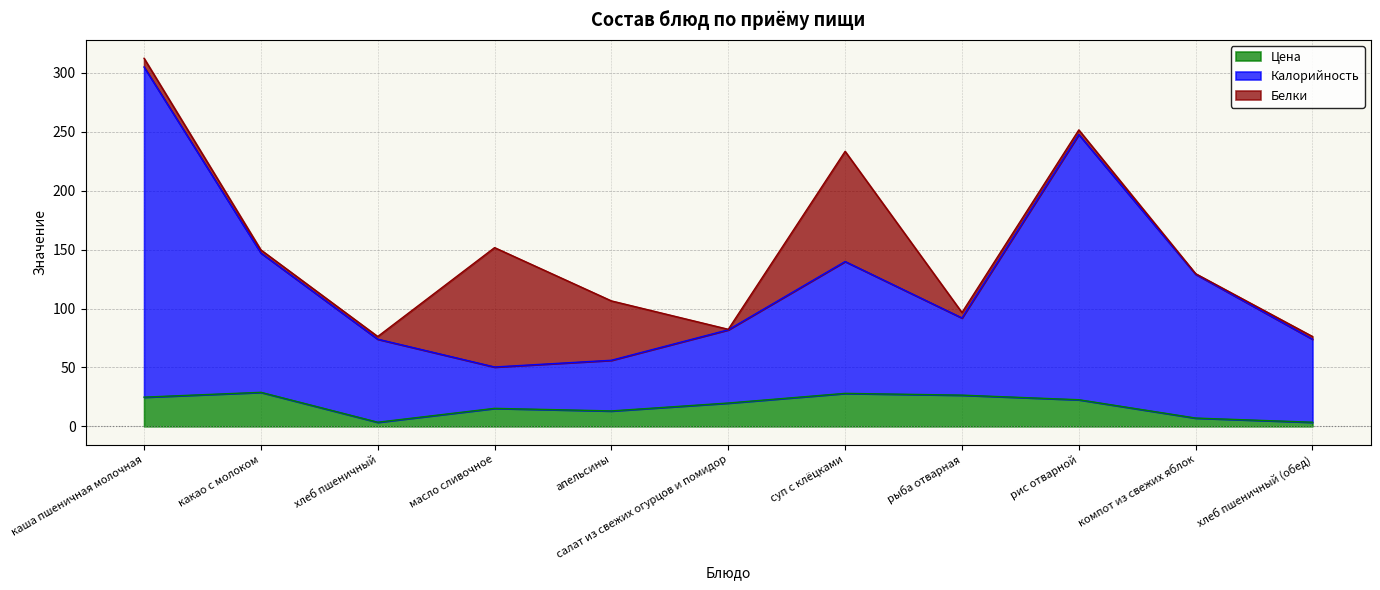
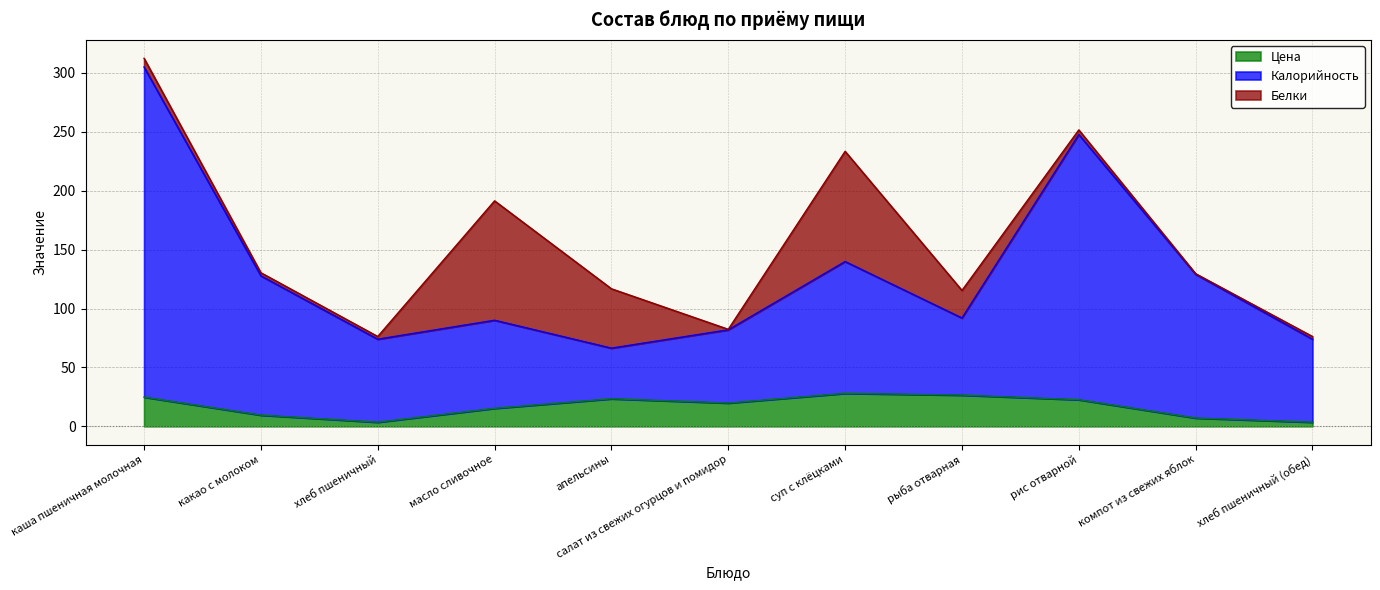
Цена, какао с молоком: 29 -> 10
Калорийность, масло сливочное: 35 -> 75
Цена, апельсины: 13 -> 23
Белки, рыба отварная: 5 -> 23
